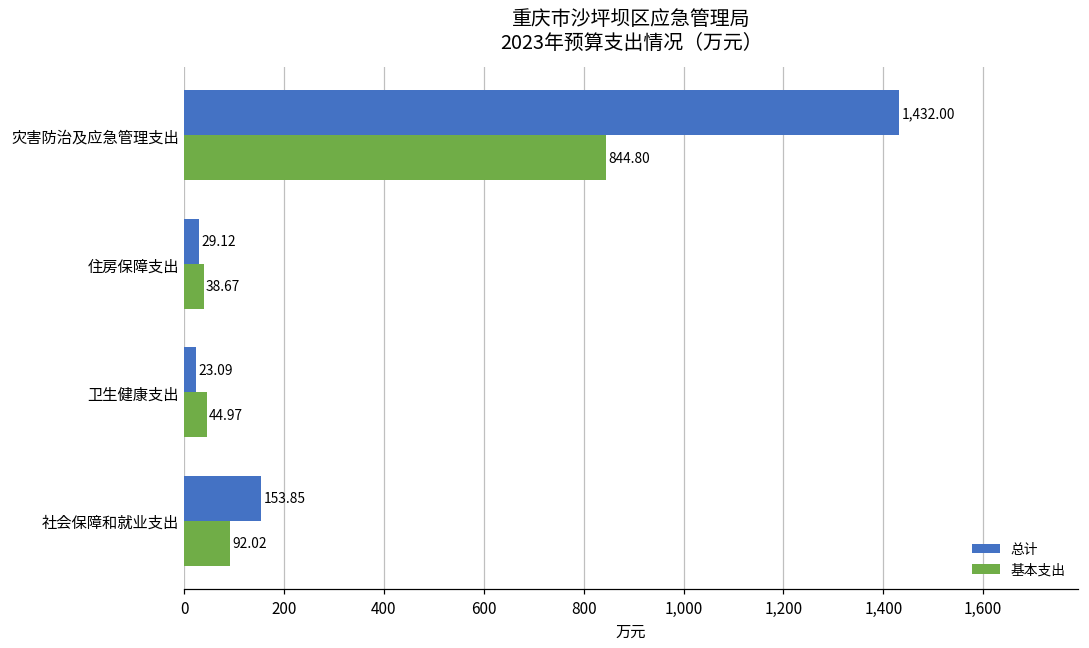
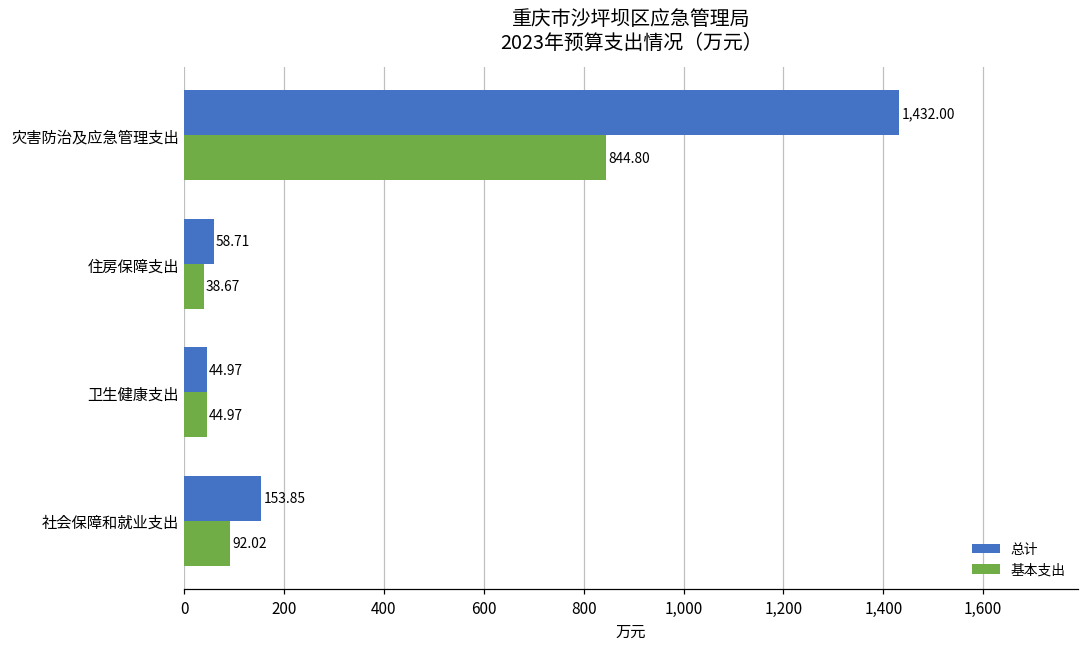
总计, 住房保障支出: 29.12 -> 58.71
总计, 卫生健康支出: 23.09 -> 44.97
